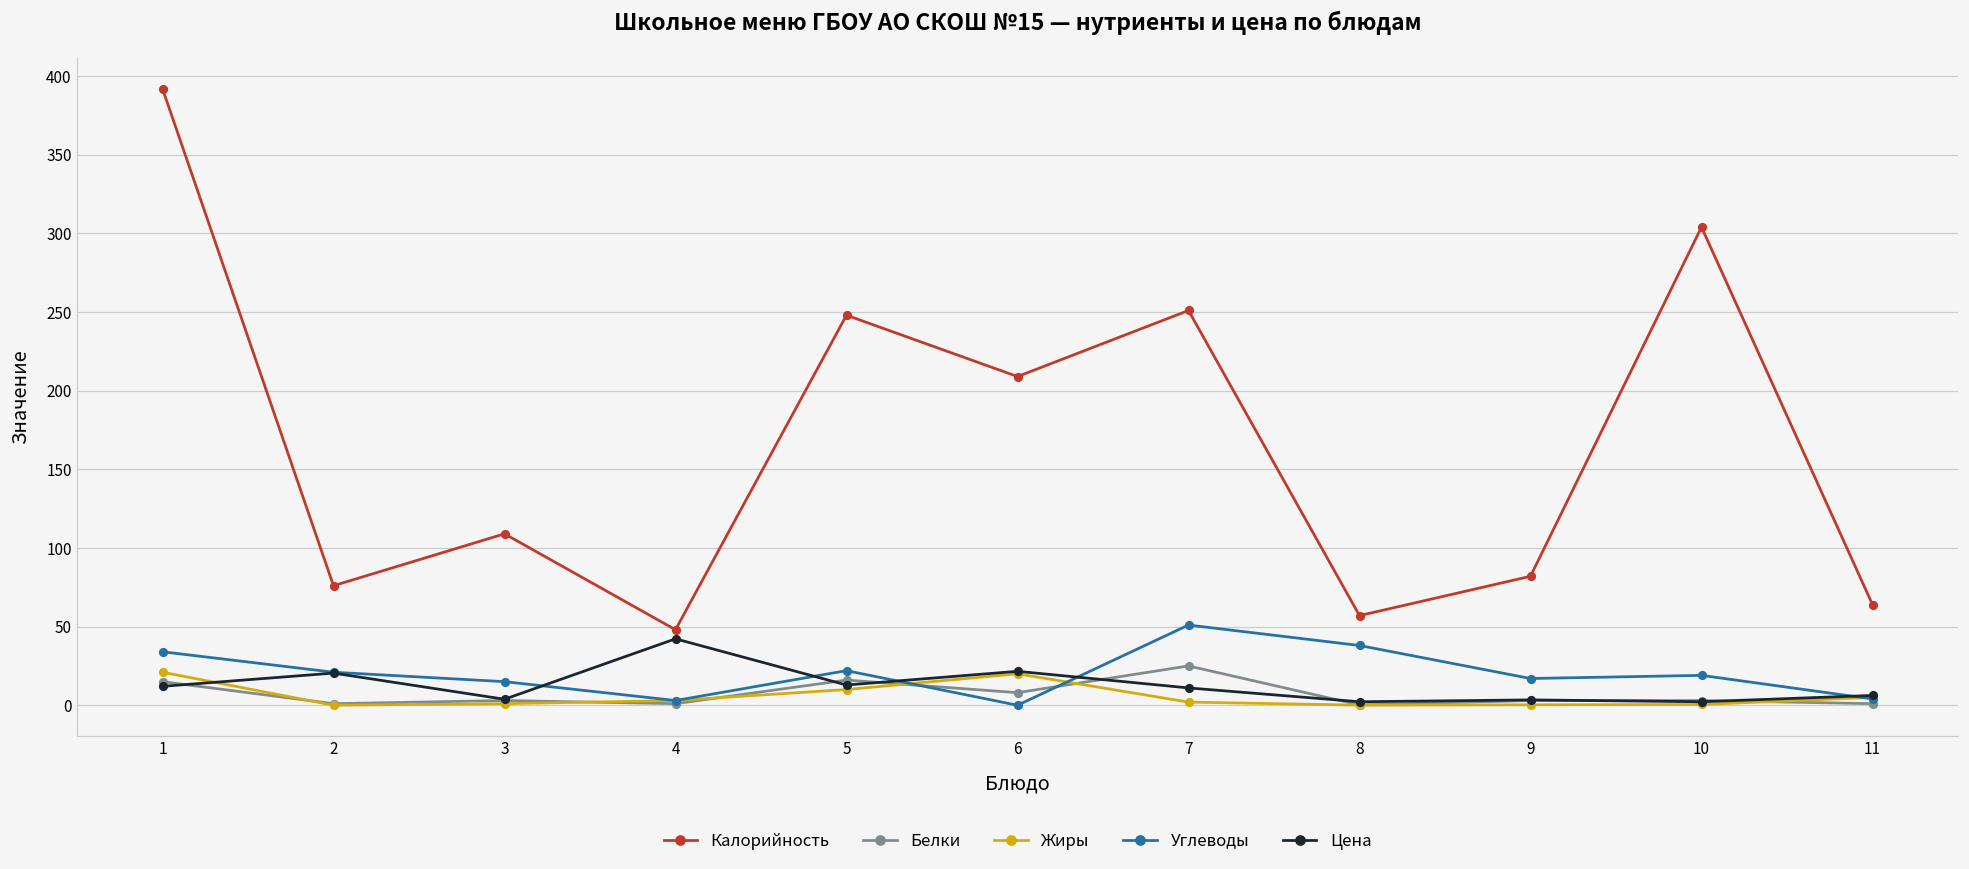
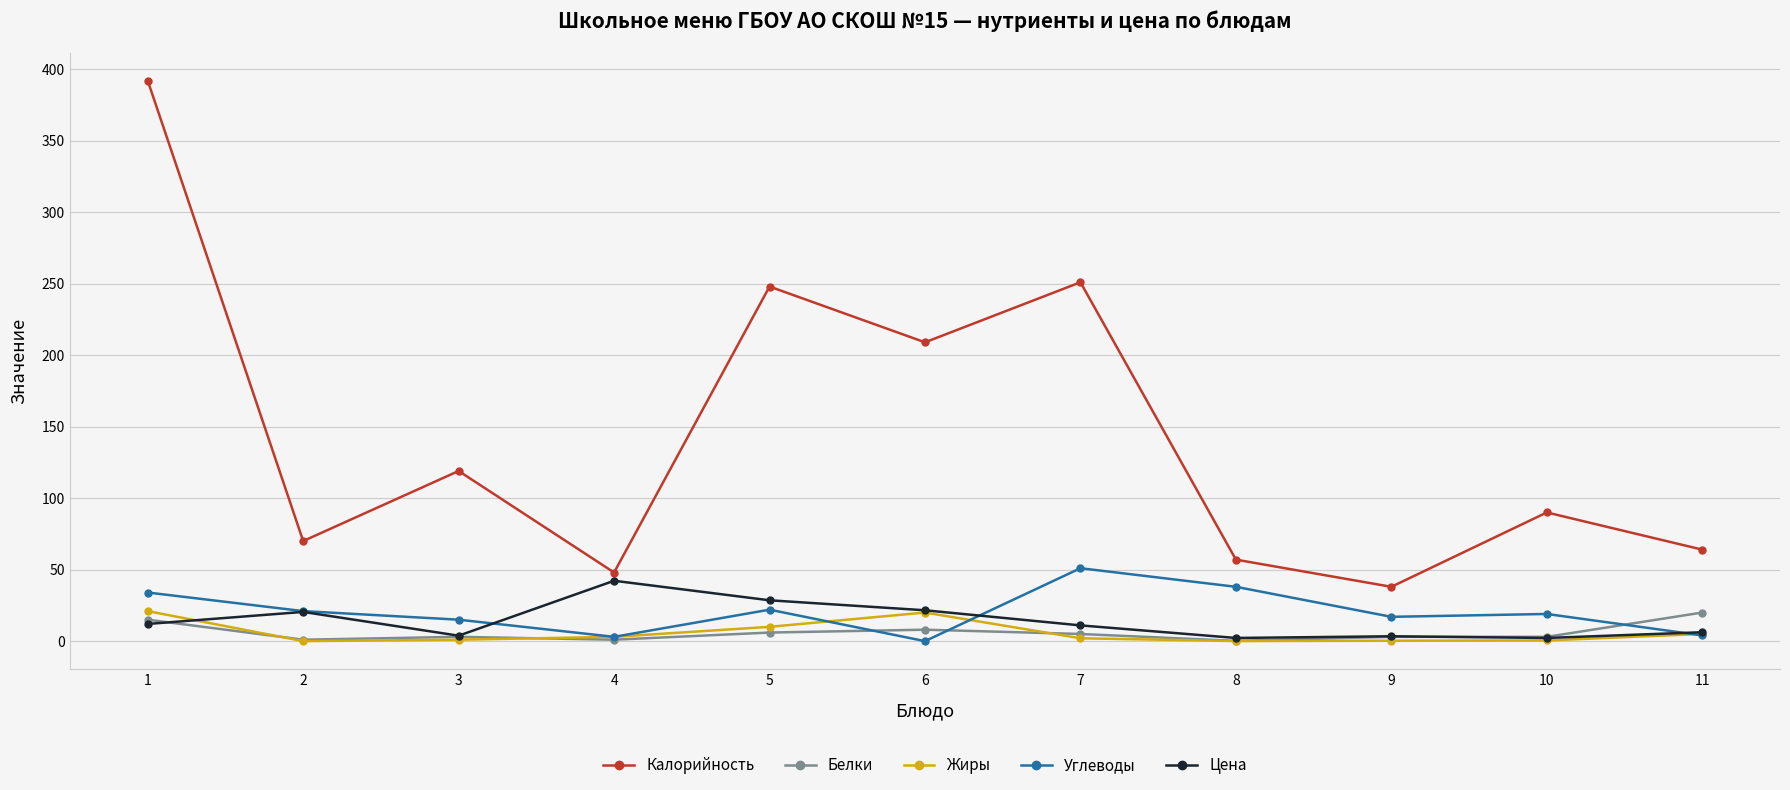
Калорийность, 2: 76 -> 70
Калорийность, 3: 109 -> 119
Белки, 5: 16 -> 6
Цена, 5: 13 -> 29
Белки, 7: 25 -> 5
Калорийность, 9: 82 -> 38
Калорийность, 10: 304 -> 90
Белки, 11: 1 -> 20
